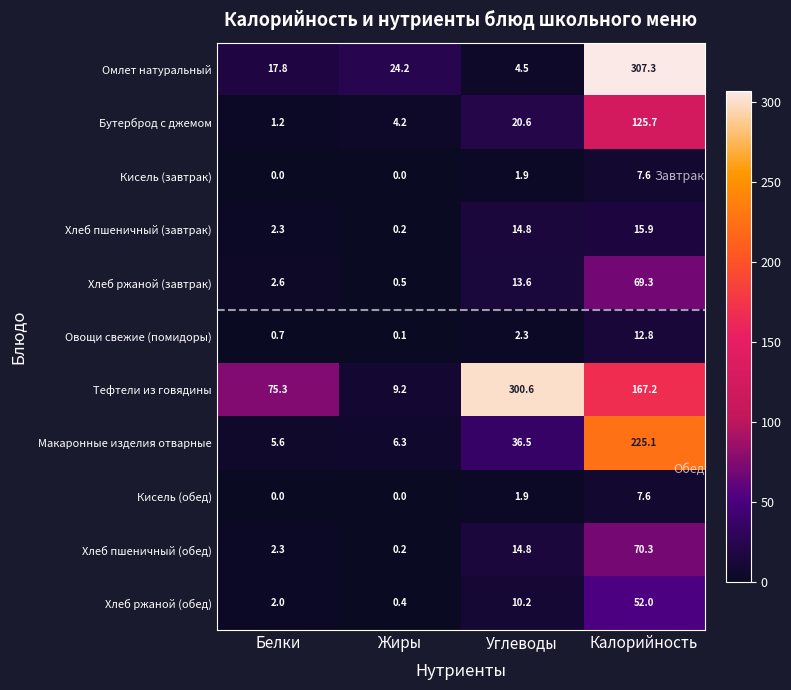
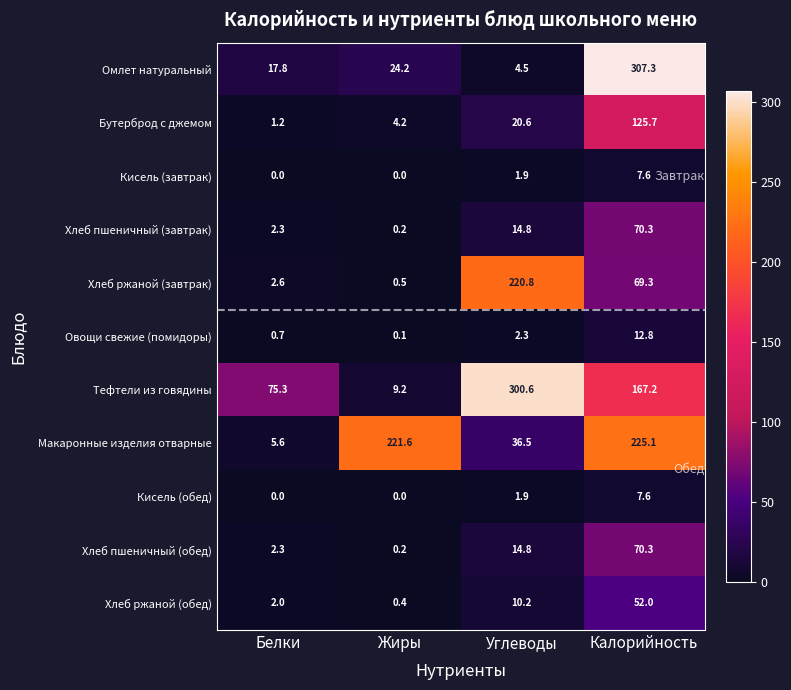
Хлеб пшеничный (завтрак), Калорийность: 15.9 -> 70.3
Хлеб ржаной (завтрак), Углеводы: 13.6 -> 220.8
Макаронные изделия отварные, Жиры: 6.3 -> 221.6
